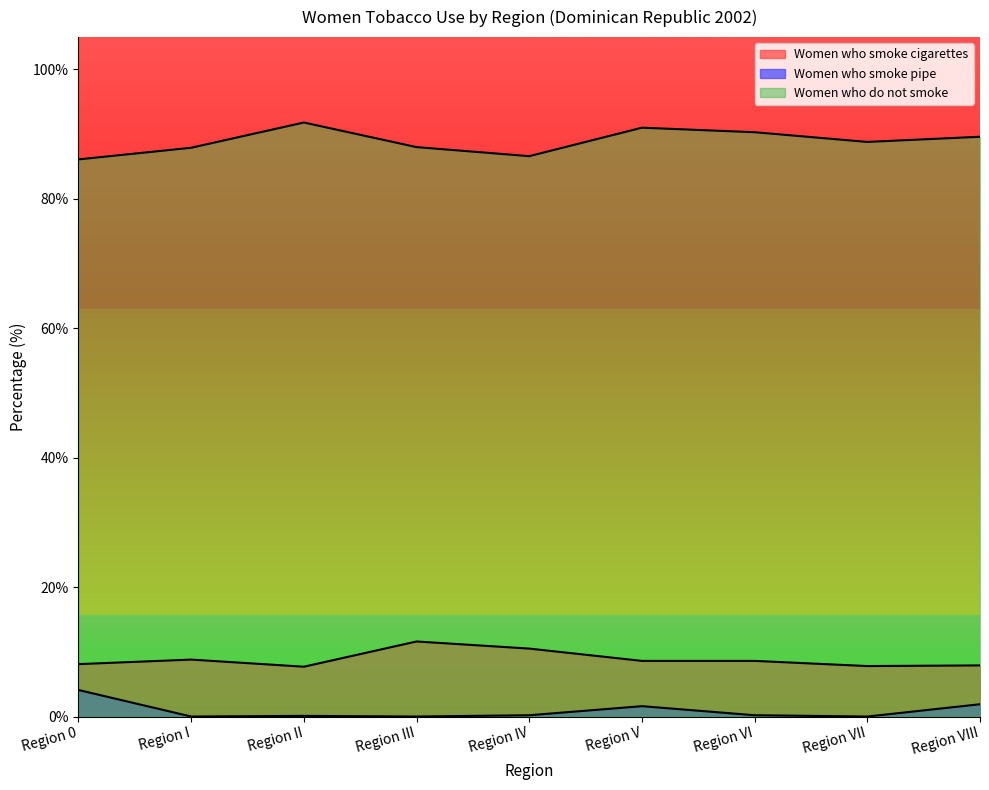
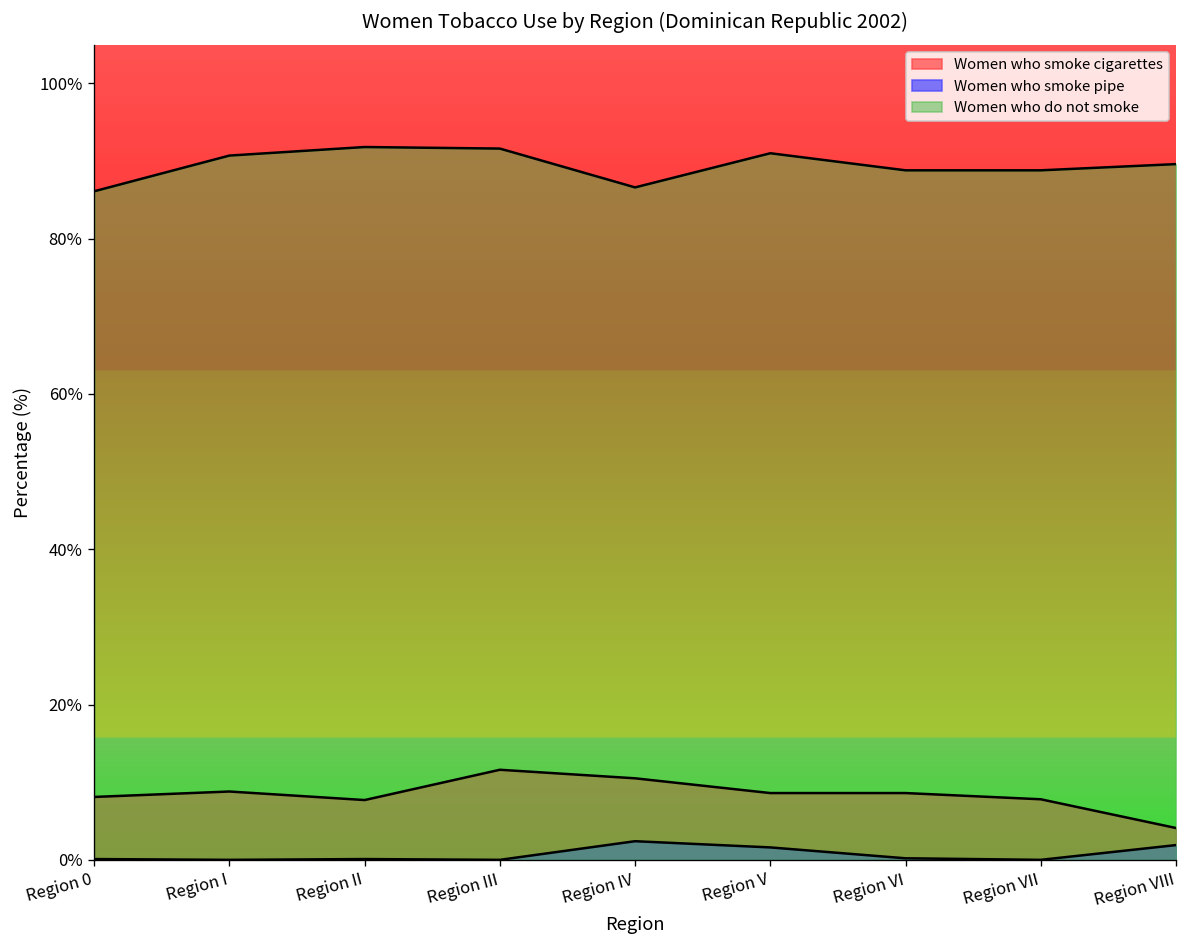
Women who smoke pipe, Region 0: 4% -> 0%
Women who do not smoke, Region I: 88% -> 91%
Women who do not smoke, Region III: 88% -> 92%
Women who smoke pipe, Region IV: 0% -> 2%
Women who do not smoke, Region VI: 90% -> 89%
Women who smoke cigarettes, Region VIII: 8% -> 4%
